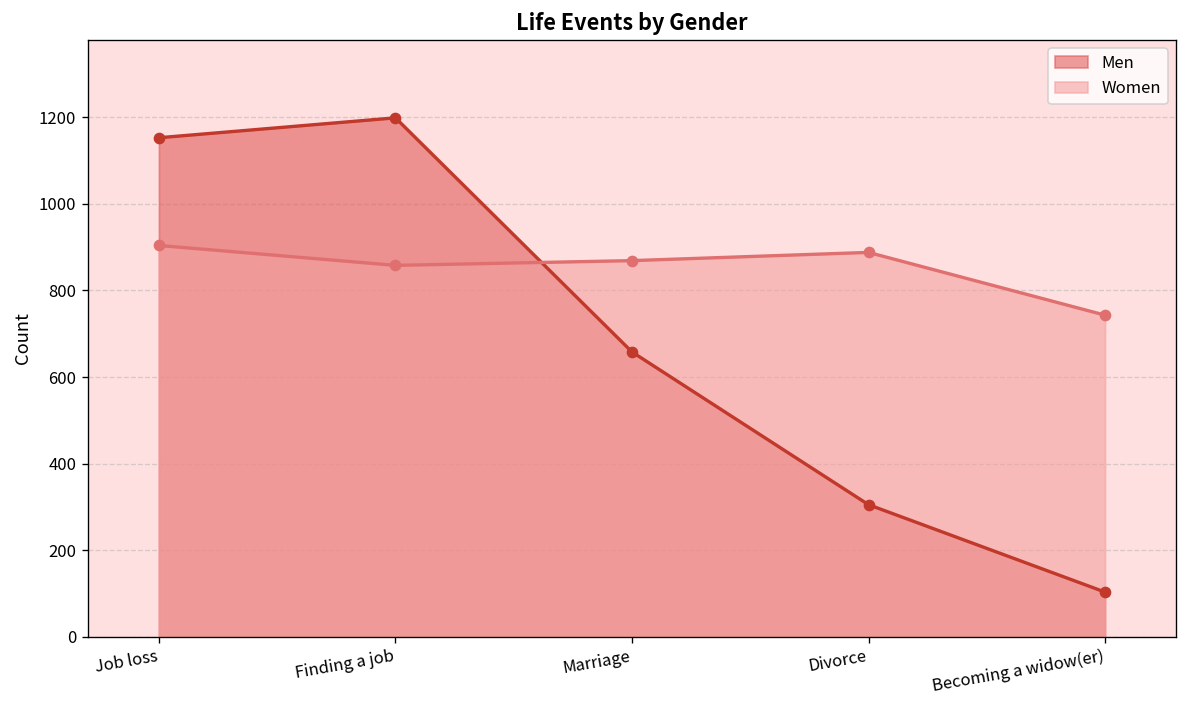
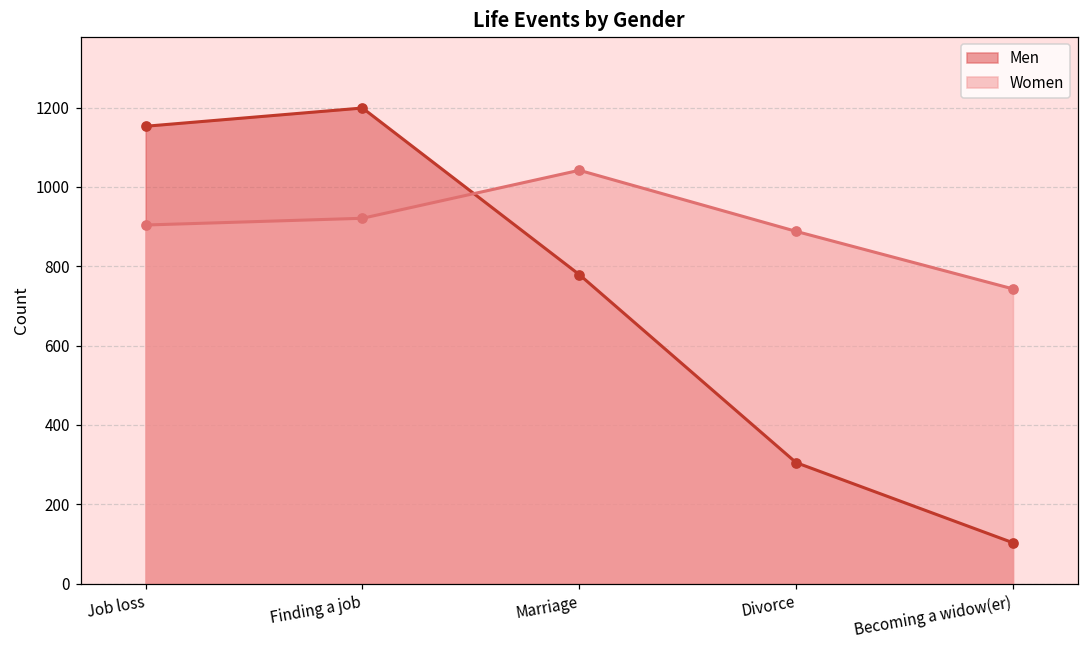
Women, Finding a job: 860 -> 920
Men, Marriage: 660 -> 780
Women, Marriage: 870 -> 1040
